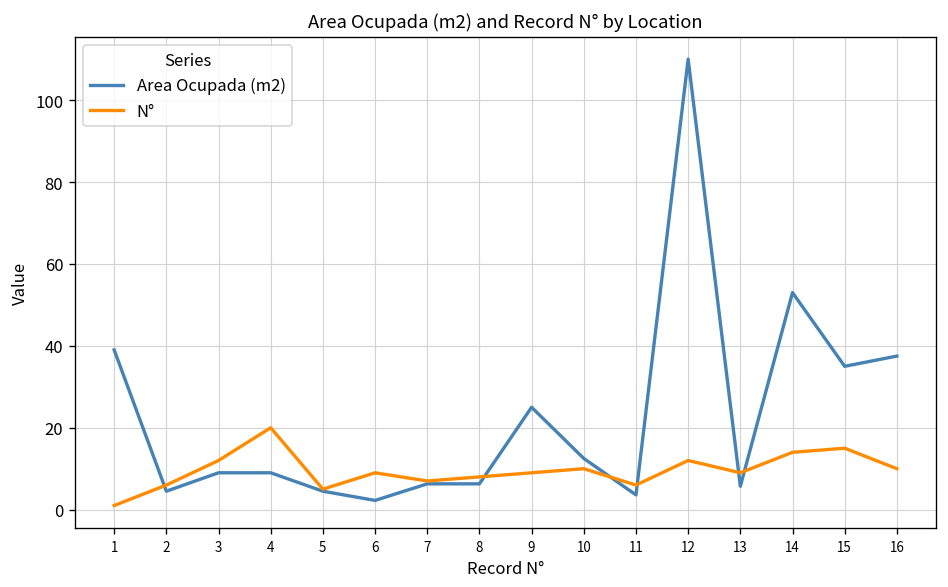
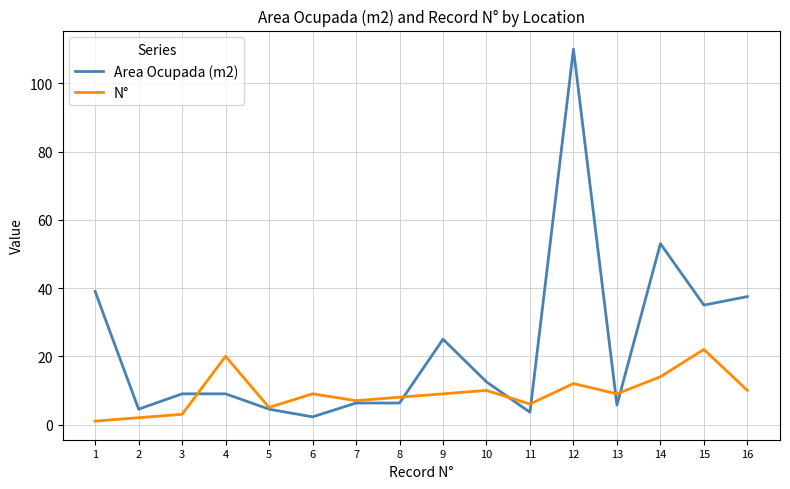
N°, 2: 6 -> 2
N°, 3: 12 -> 3
N°, 15: 15 -> 22
